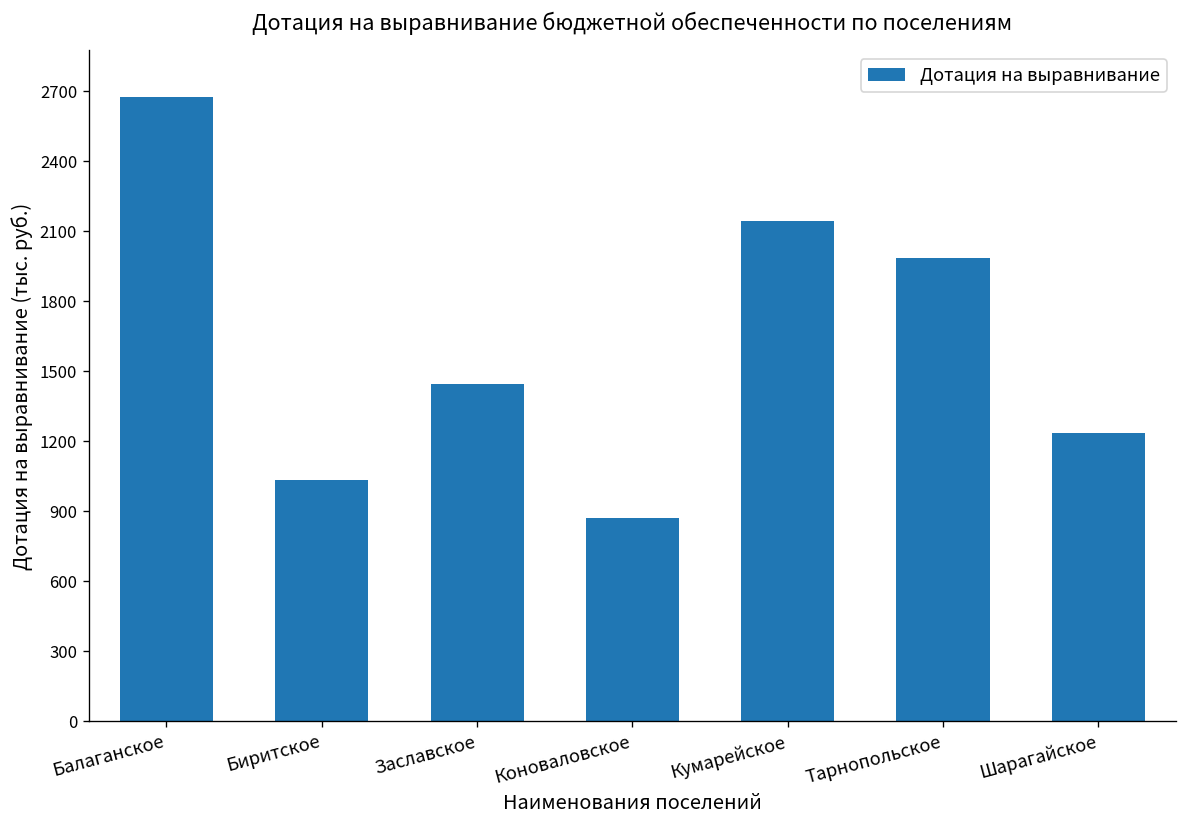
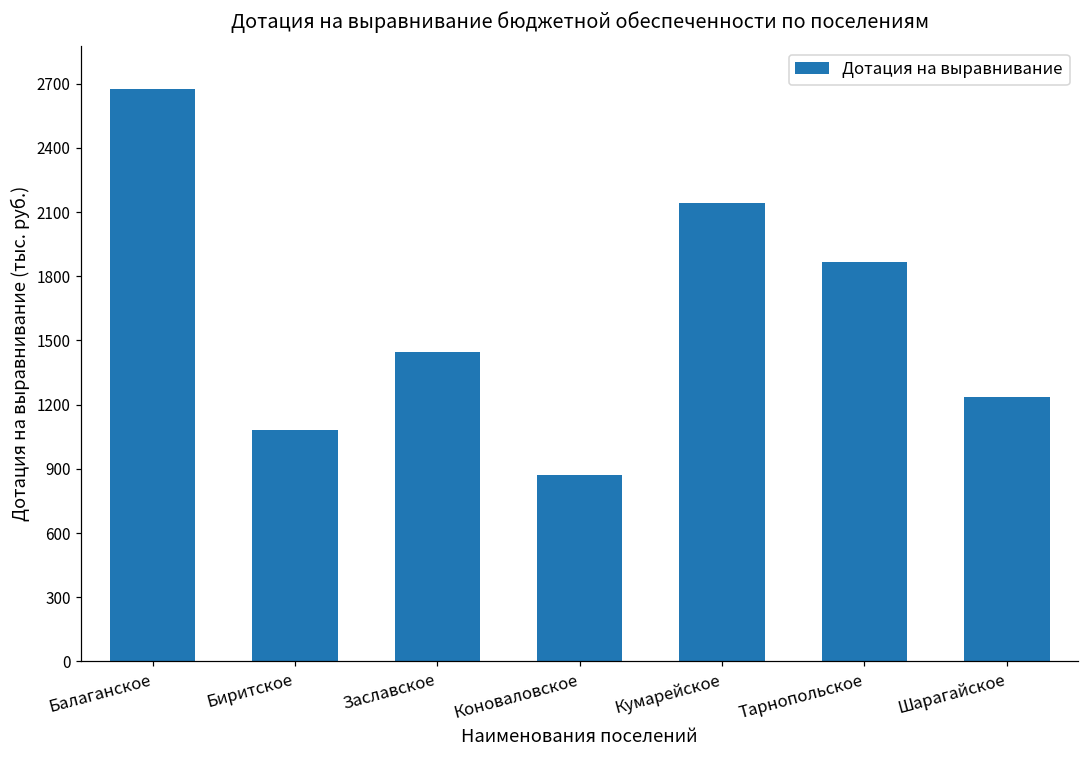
Биритское: 1040 -> 1080
Тарнопольское: 1980 -> 1860
